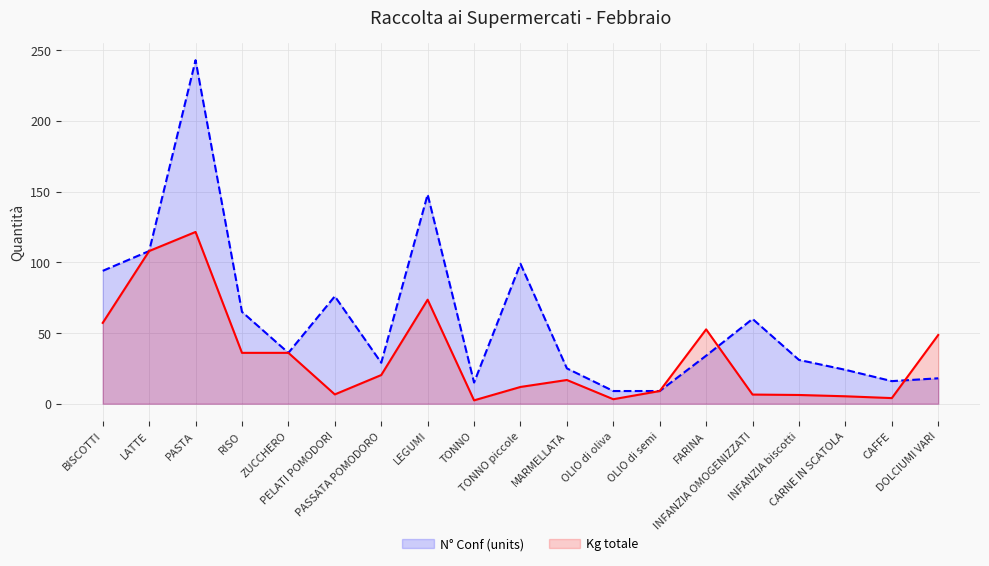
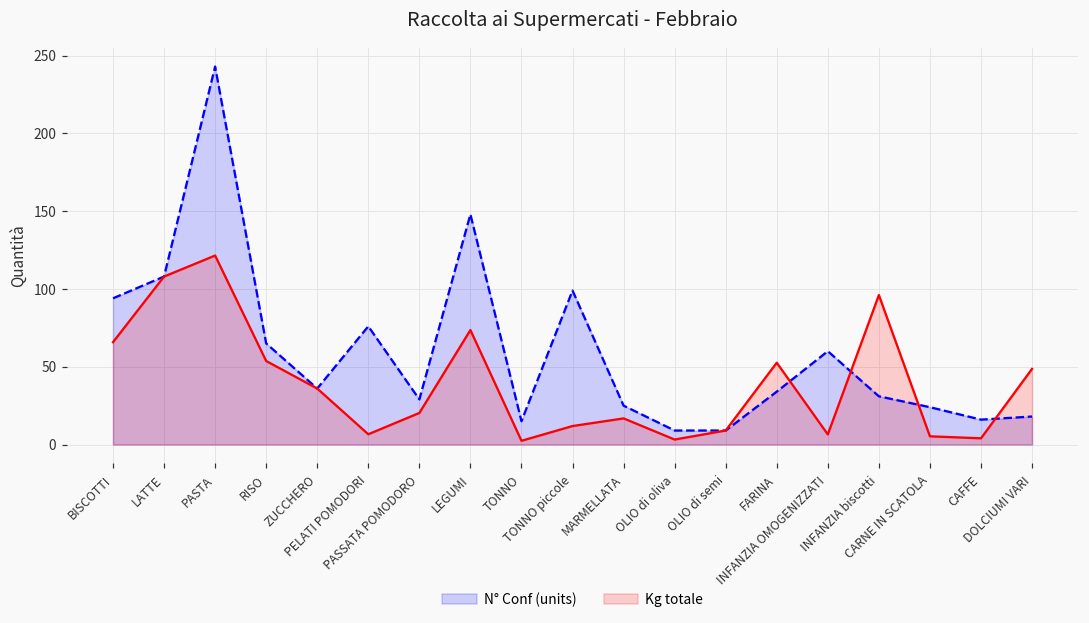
Kg totale, BISCOTTI: 57 -> 66
Kg totale, RISO: 36 -> 54
Kg totale, INFANZIA biscotti: 6 -> 96
